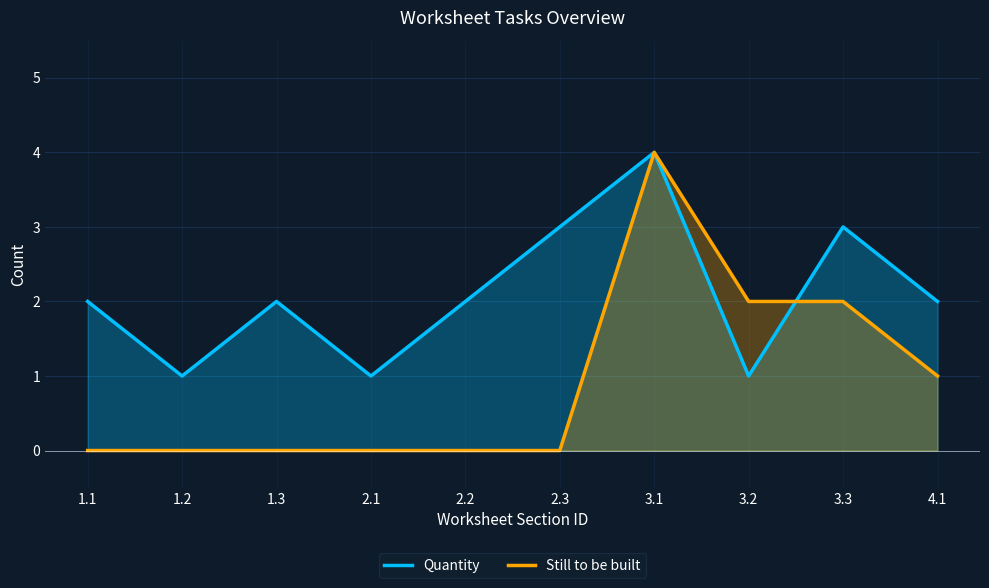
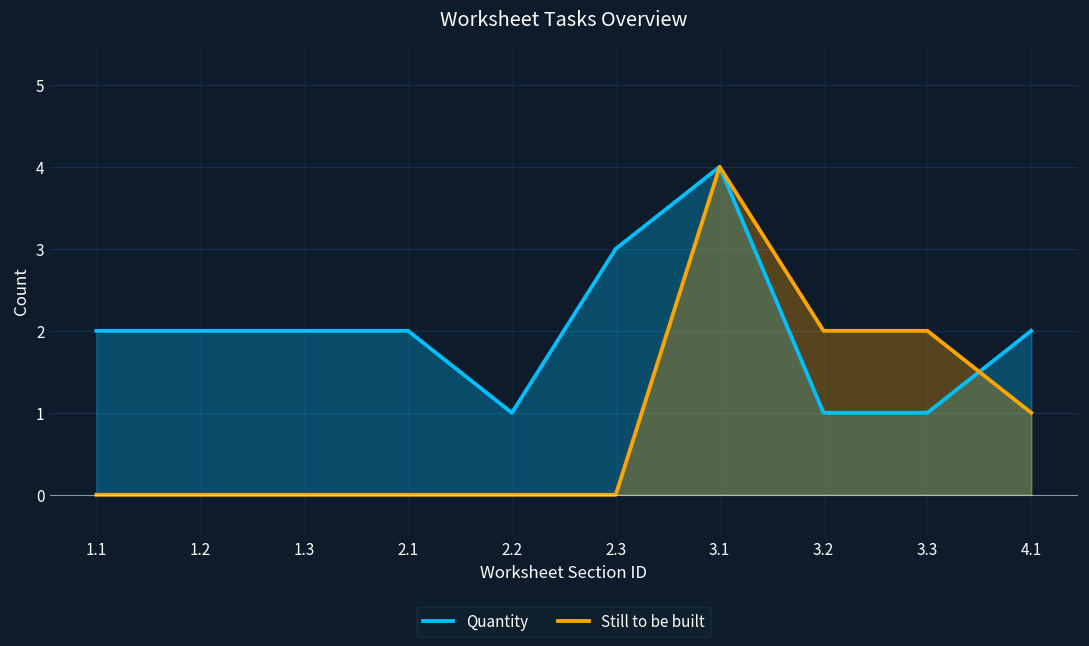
Quantity, 1.2: 1 -> 2
Quantity, 2.1: 1 -> 2
Quantity, 2.2: 2 -> 1
Quantity, 3.3: 3 -> 1
